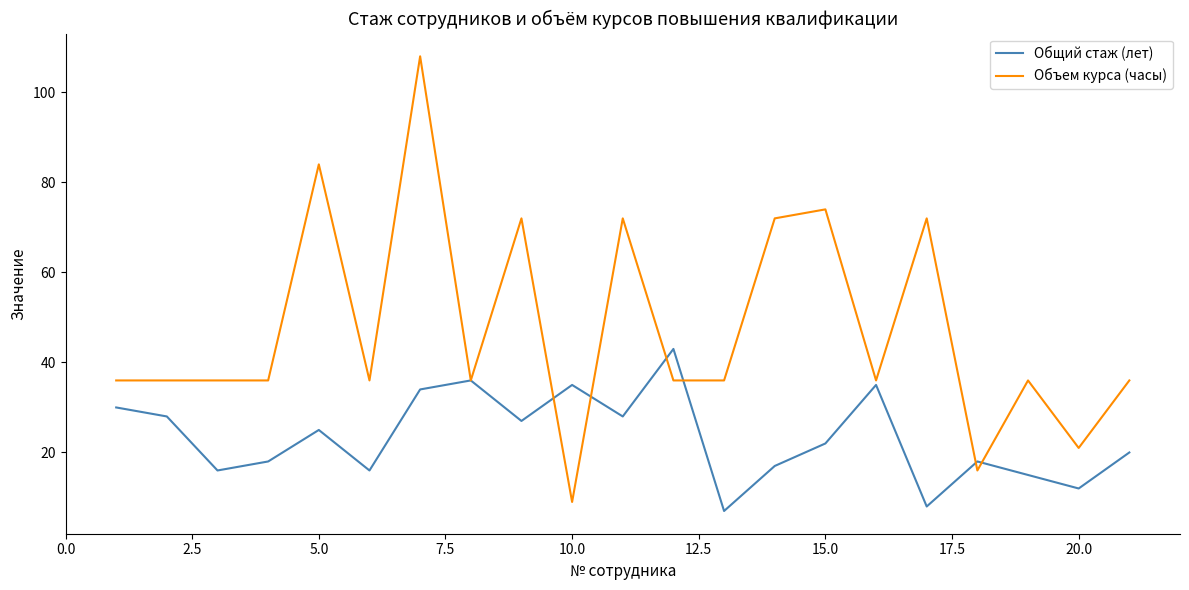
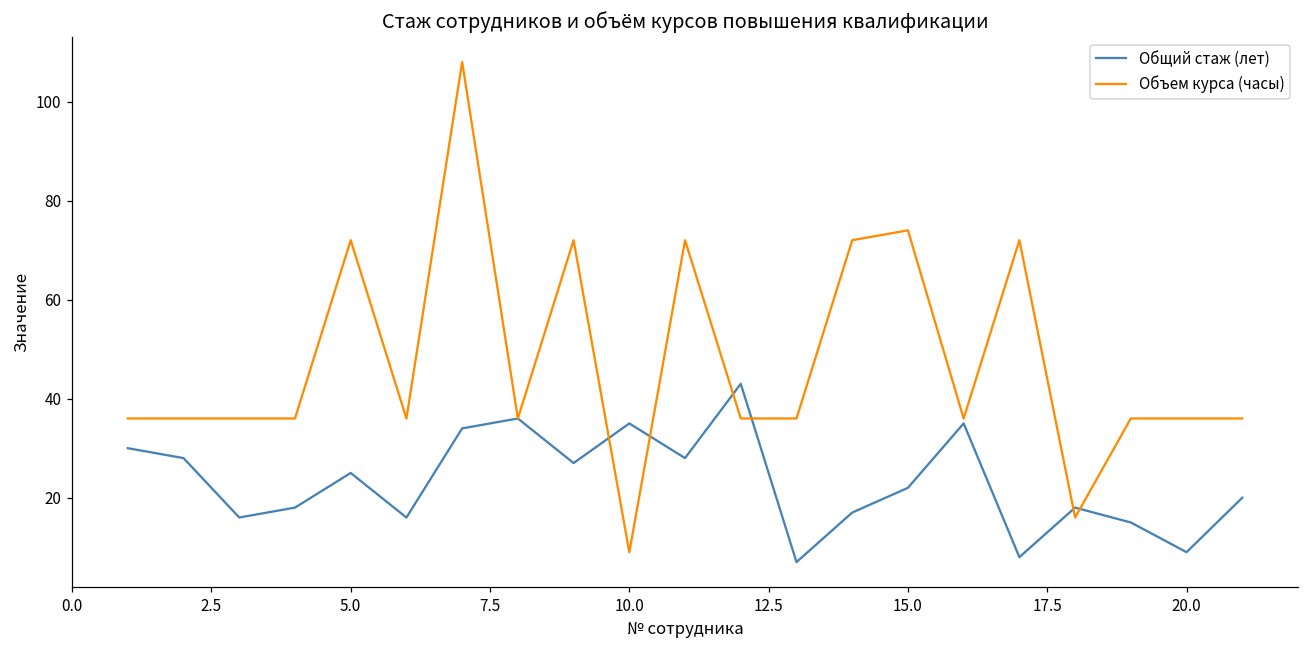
Объем курса (часы), 5.0: 84 -> 72
Общий стаж (лет), 20.0: 12 -> 9
Объем курса (часы), 20.0: 21 -> 36
